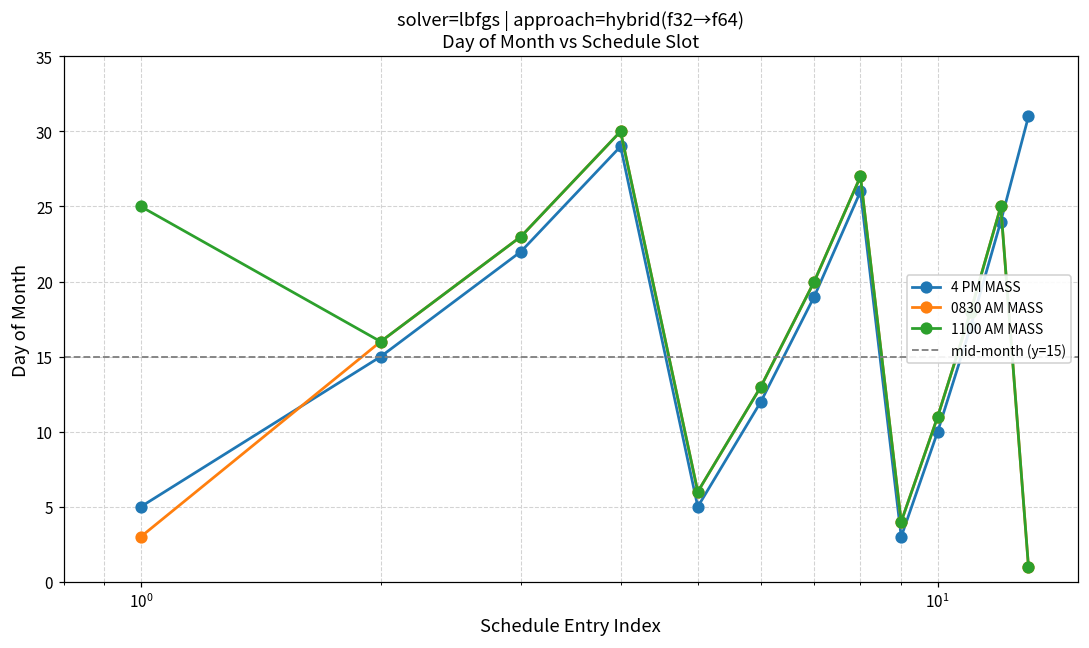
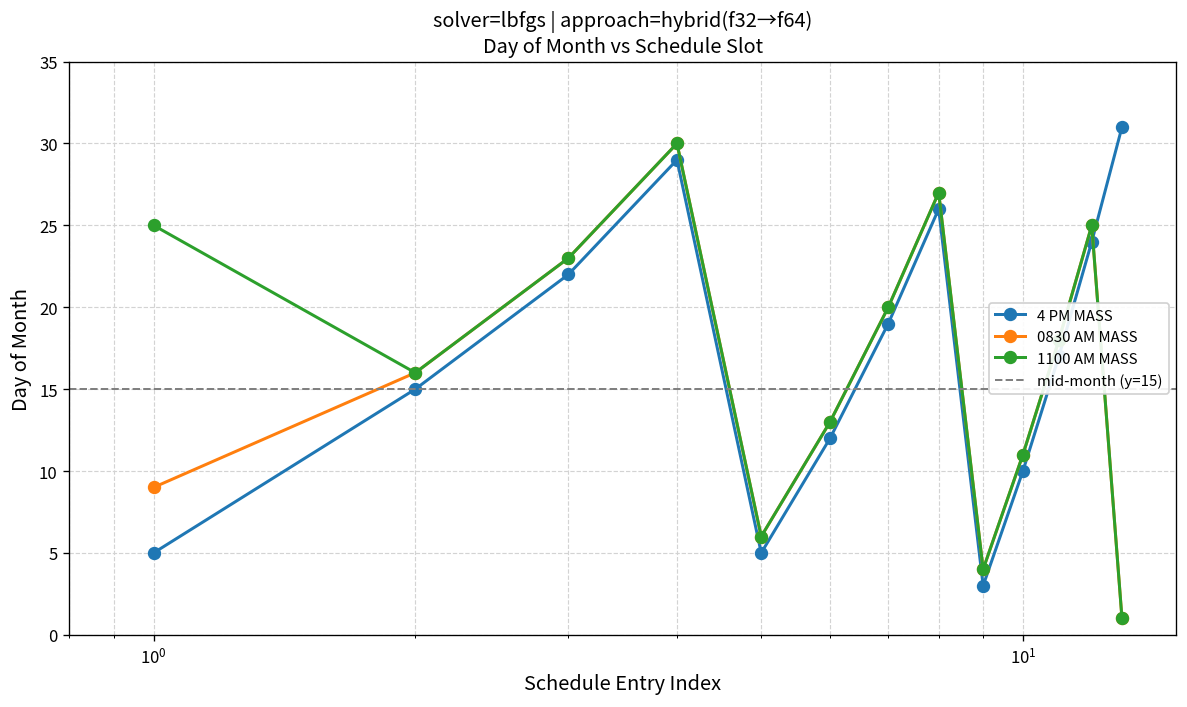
0830 AM MASS, 10^0: 3 -> 9
